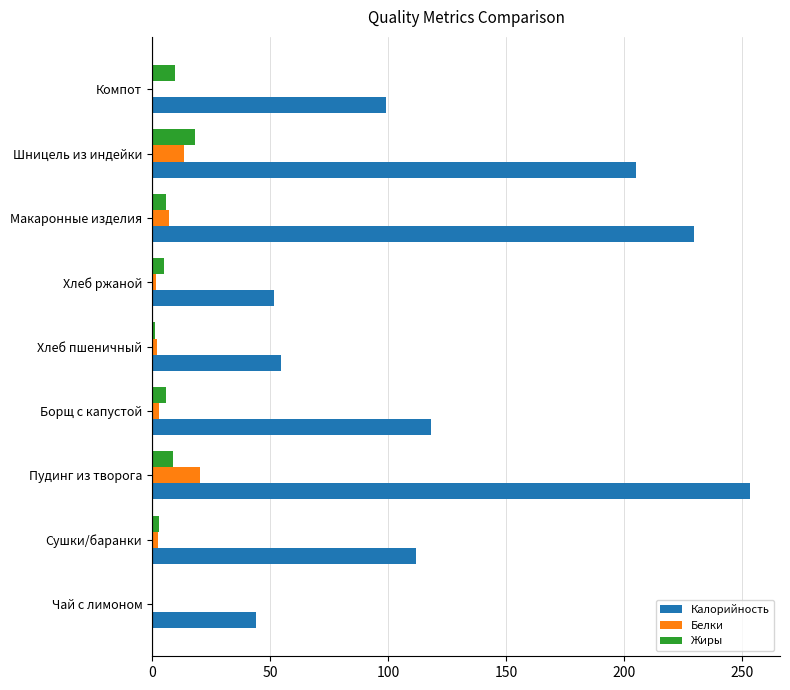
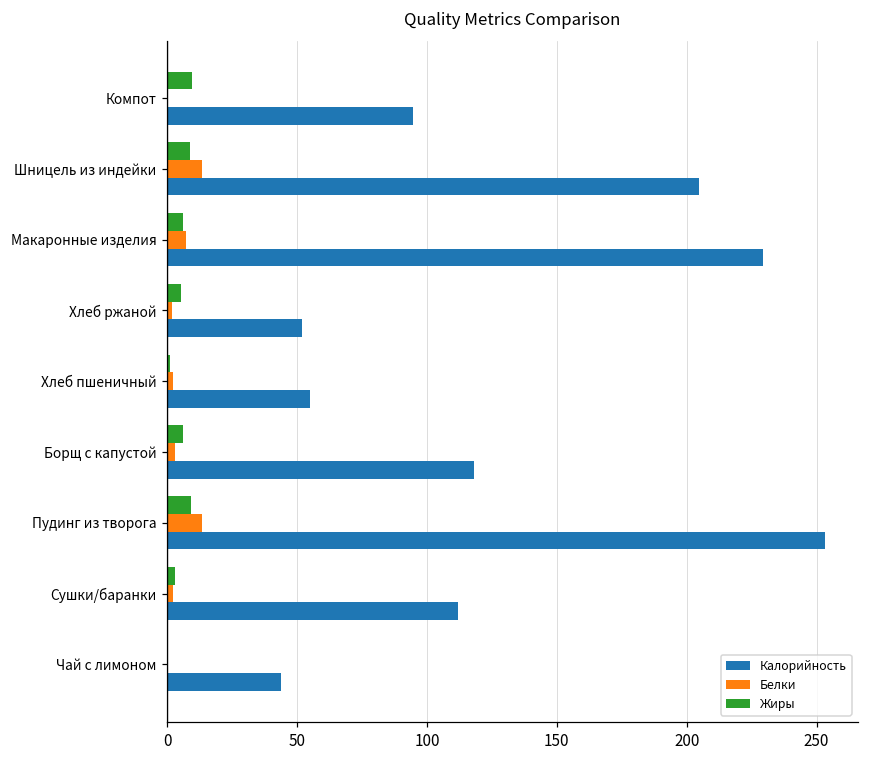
Калорийность, Компот: 99 -> 95
Жиры, Шницель из индейки: 18 -> 9
Белки, Пудинг из творога: 20 -> 13
